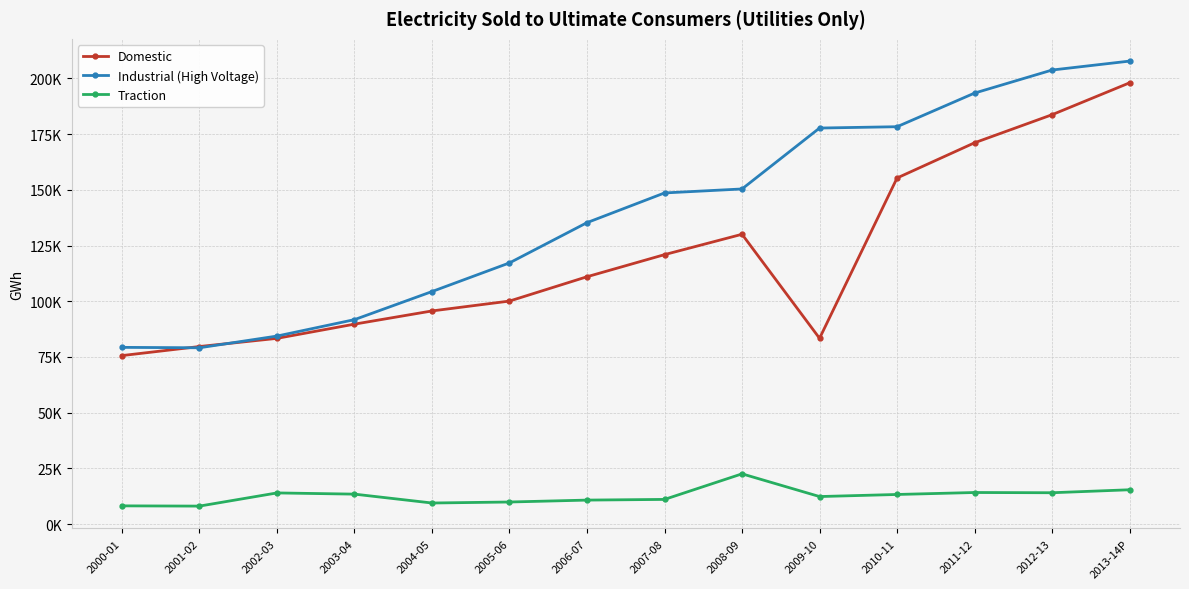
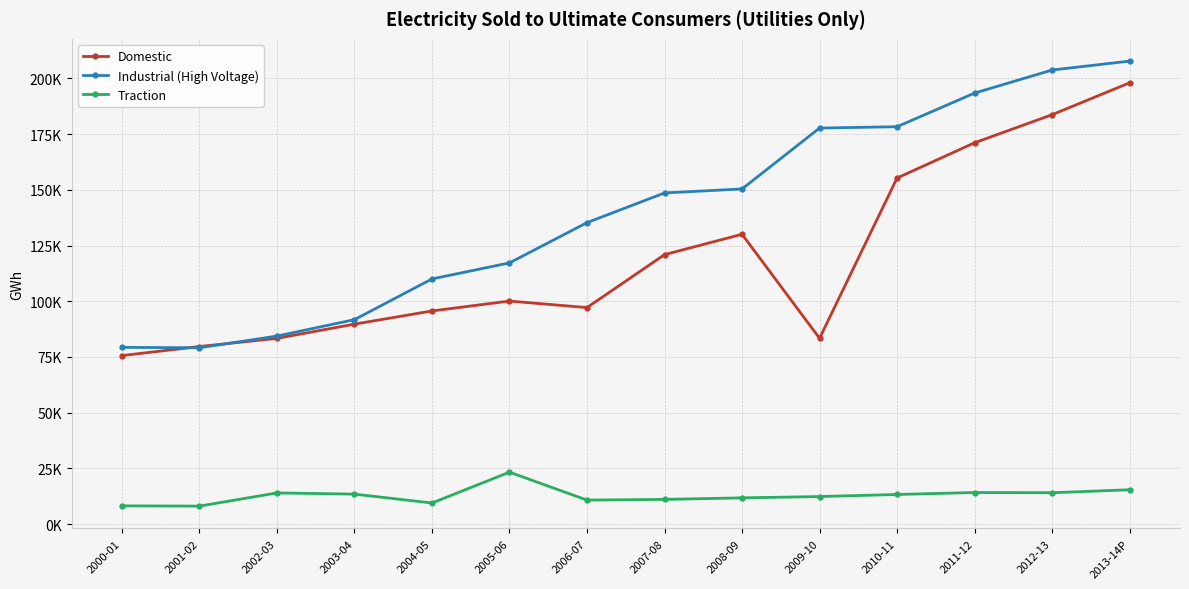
Industrial (High Voltage), 2004-05: 104000 -> 110000
Traction, 2005-06: 10000 -> 23000
Domestic, 2006-07: 111000 -> 97000
Traction, 2008-09: 23000 -> 12000
